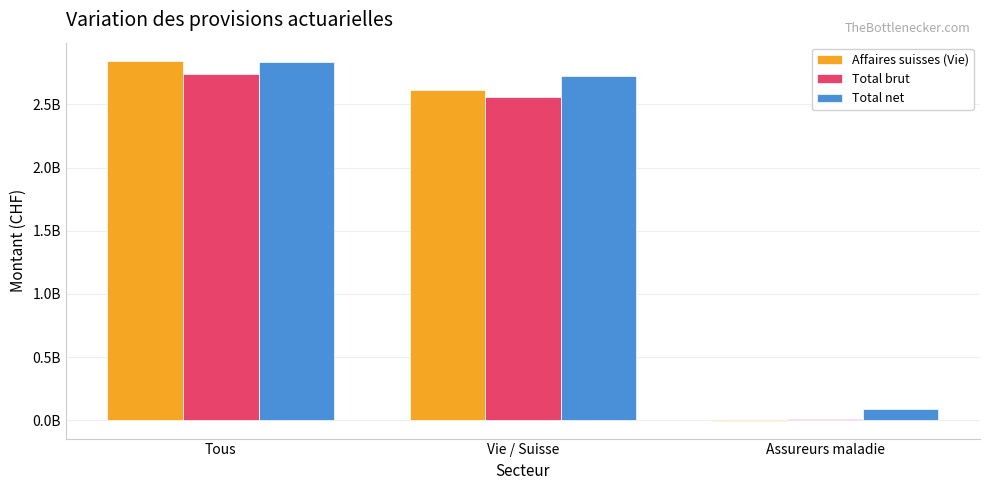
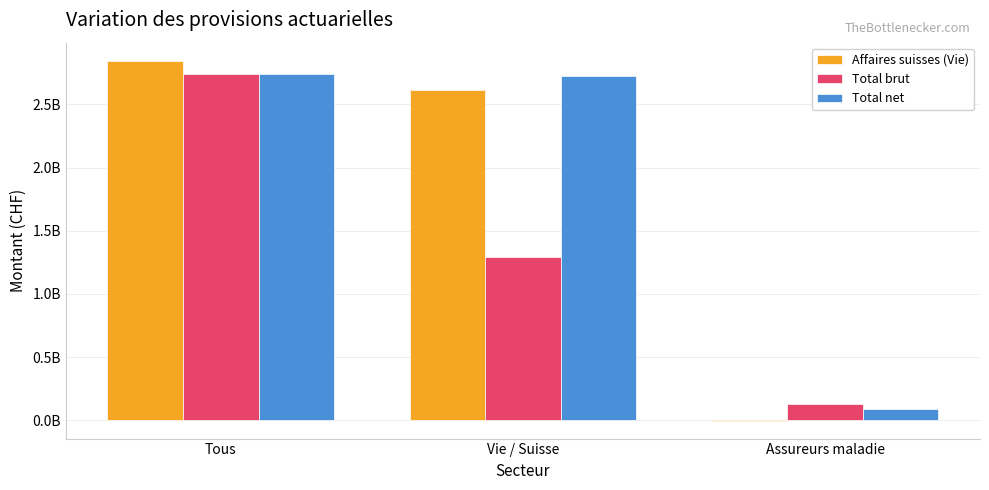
Total net, Tous: 2830000000 -> 2740000000
Total brut, Vie / Suisse: 2560000000 -> 1290000000
Total brut, Assureurs maladie: 10000000 -> 130000000
